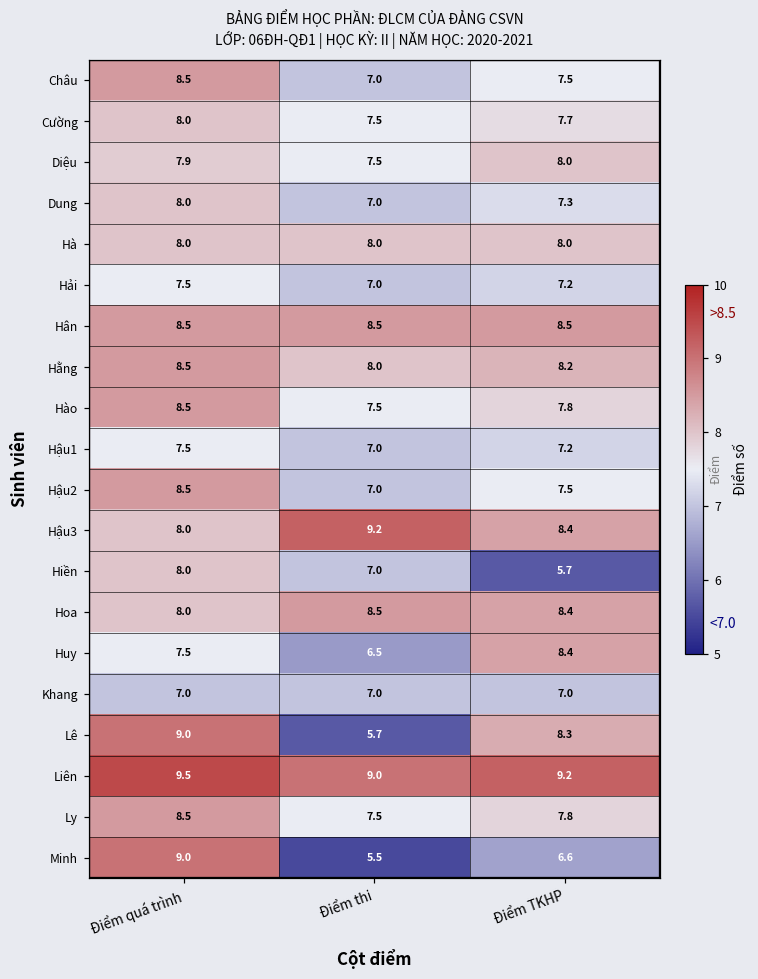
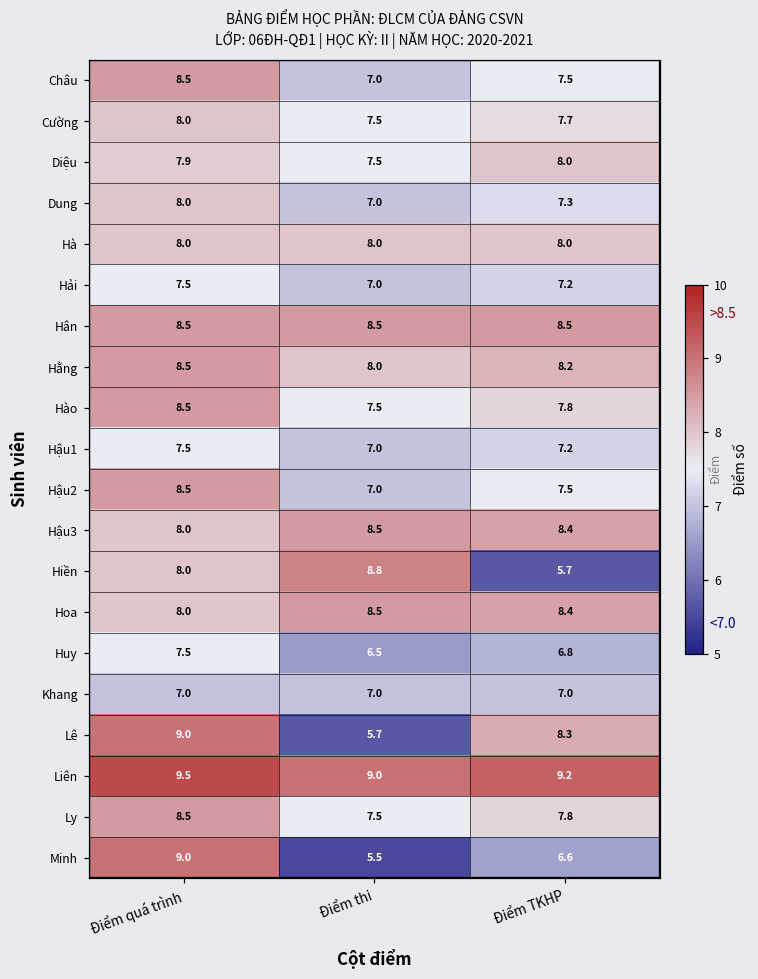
Hậu3, Điểm thi: 9.2 -> 8.5
Hiền, Điểm thi: 7.0 -> 8.8
Huy, Điểm TKHP: 8.4 -> 6.8
